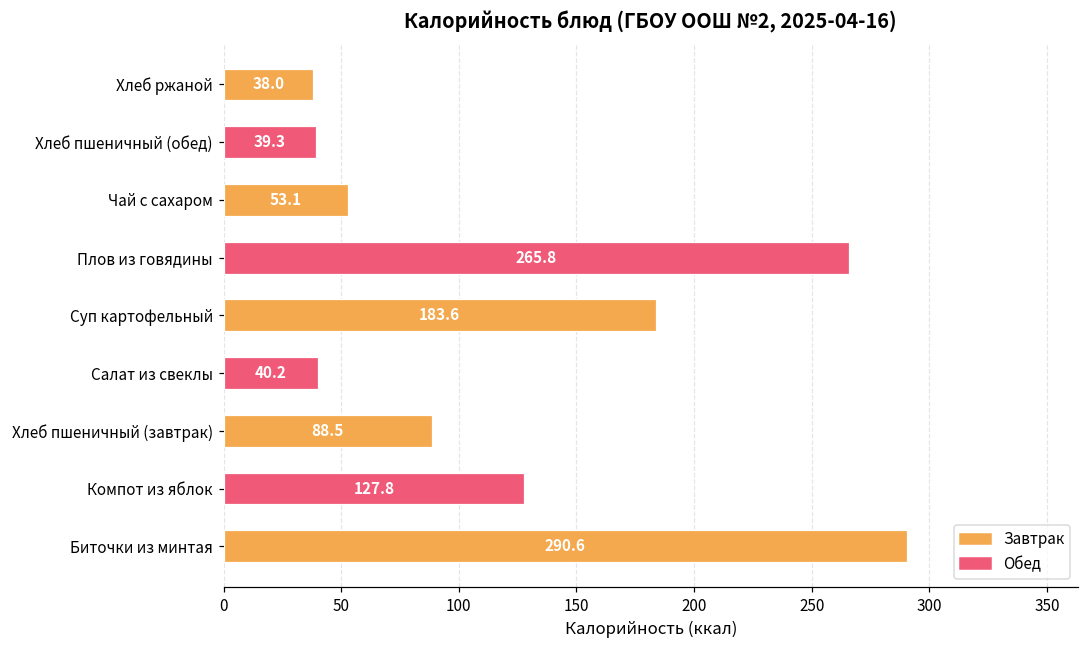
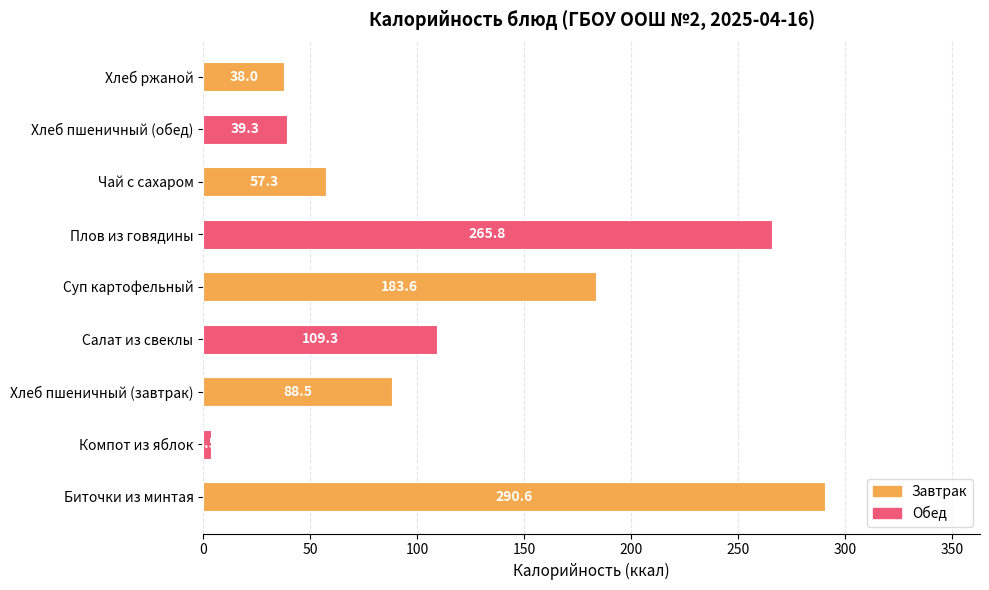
Чай с сахаром: 53.1 -> 57.3
Салат из свеклы: 40.2 -> 109.3
Компот из яблок: 128 -> 4
